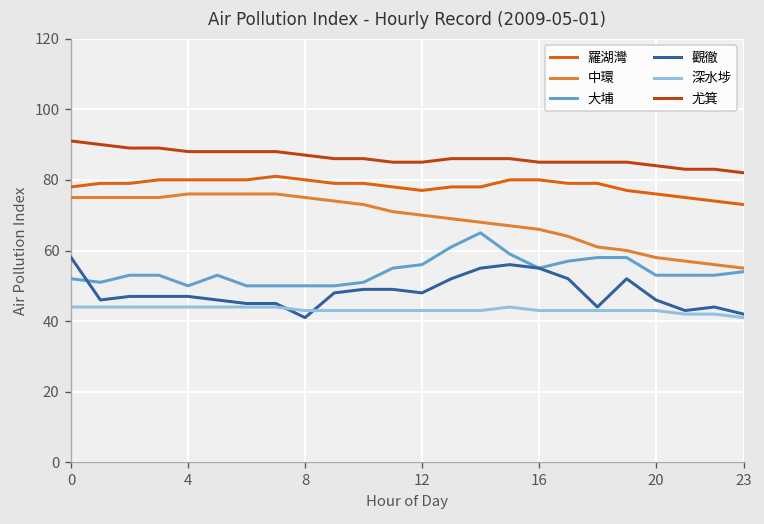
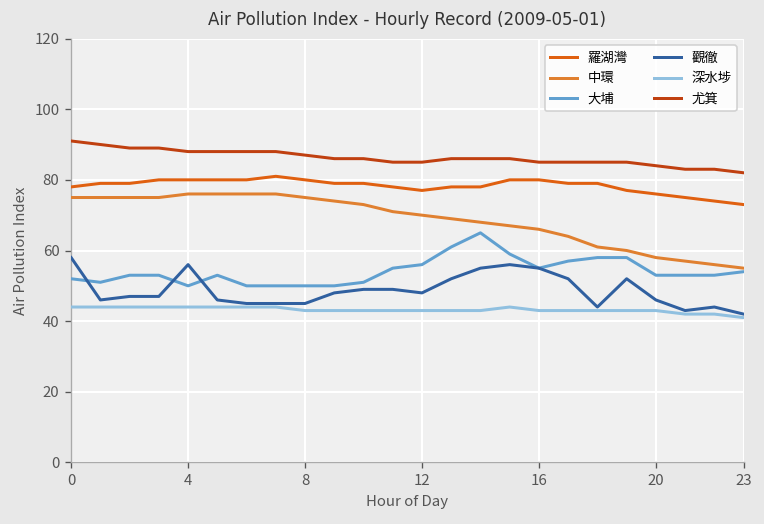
觀徹, 4: 47 -> 56
觀徹, 8: 41 -> 45
